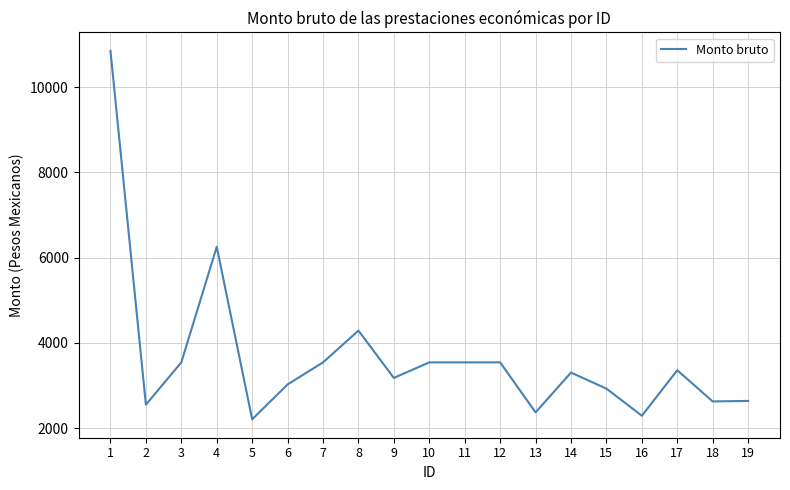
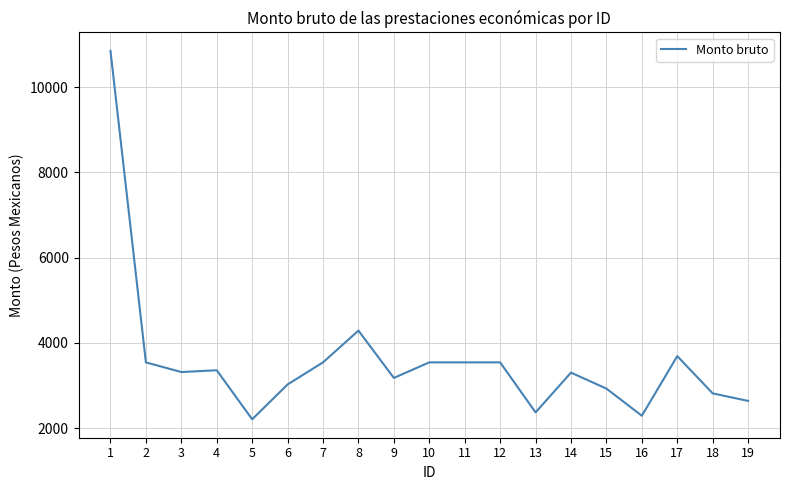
2: 2500 -> 3500
3: 3500 -> 3300
4: 6300 -> 3400
17: 3400 -> 3700
18: 2600 -> 2800
